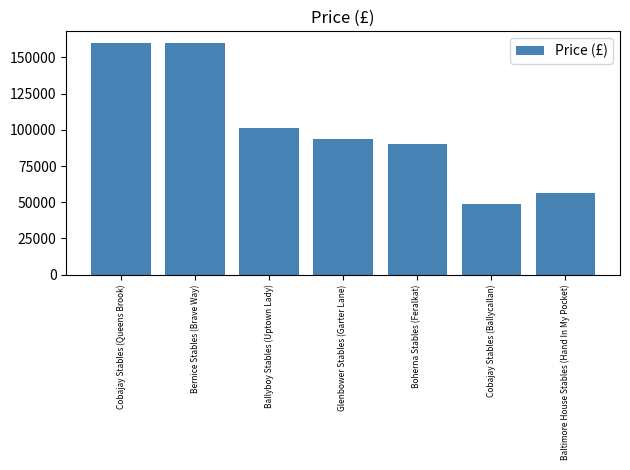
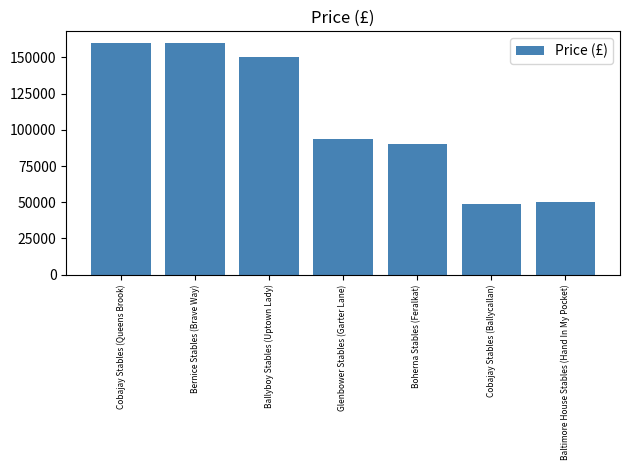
Ballyboy Stables (Uptown Lady): 101000 -> 150000
Baltimore House Stables (Hand In My Pocket): 56000 -> 50000
